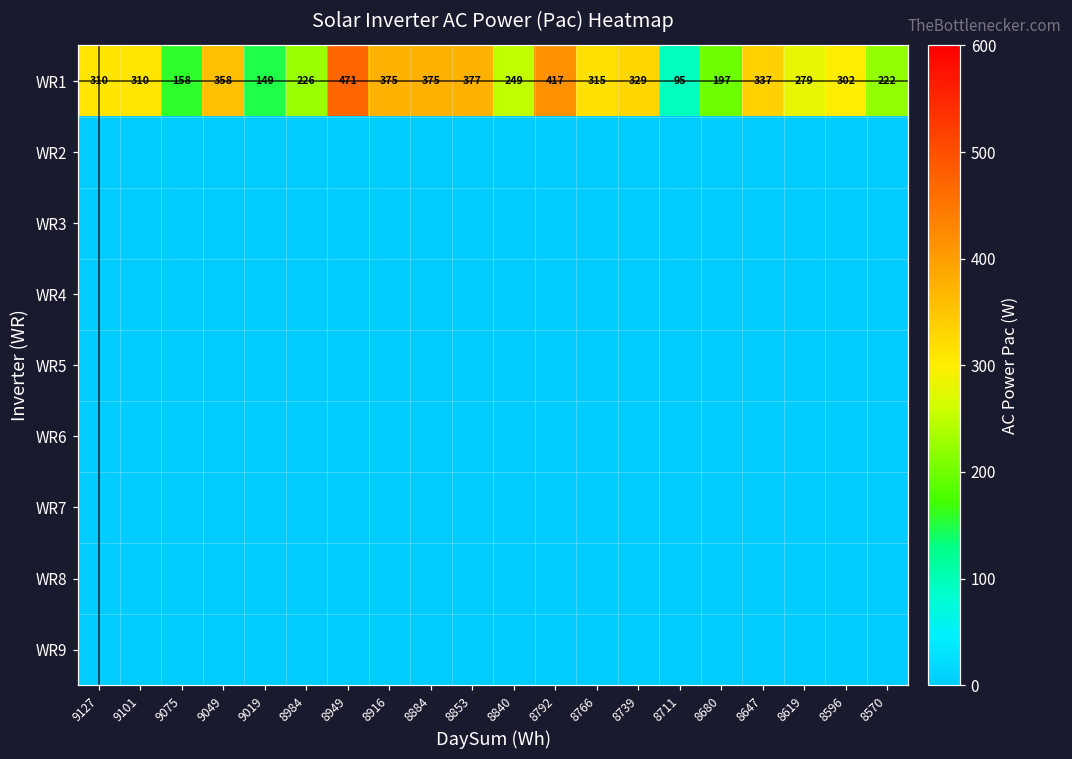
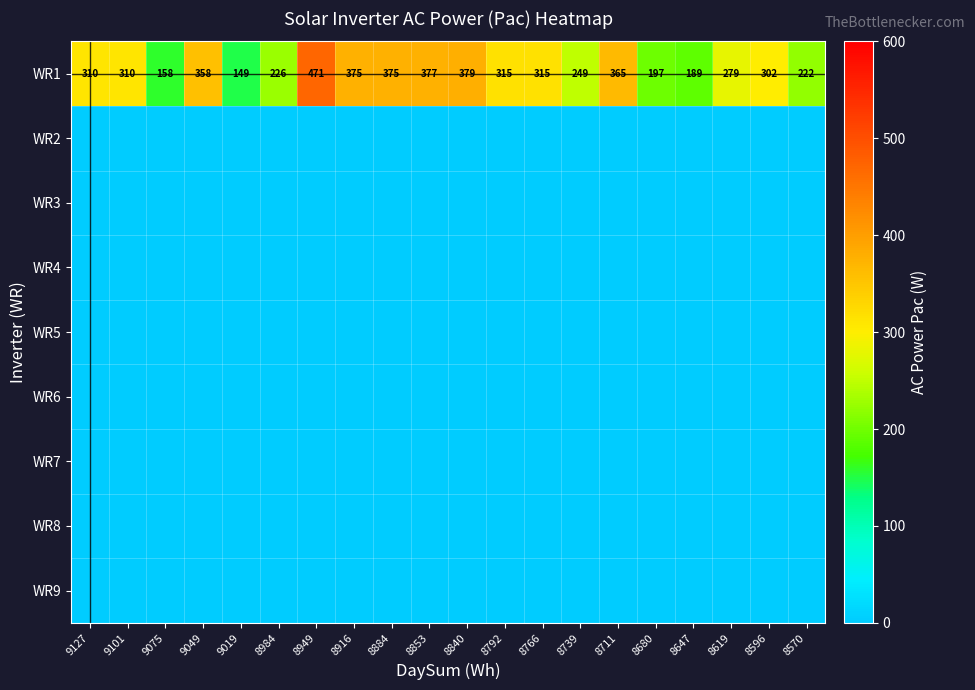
WR1, 8840: 249 -> 379
WR1, 8792: 417 -> 315
WR1, 8739: 329 -> 249
WR1, 8711: 95 -> 365
WR1, 8647: 337 -> 189
